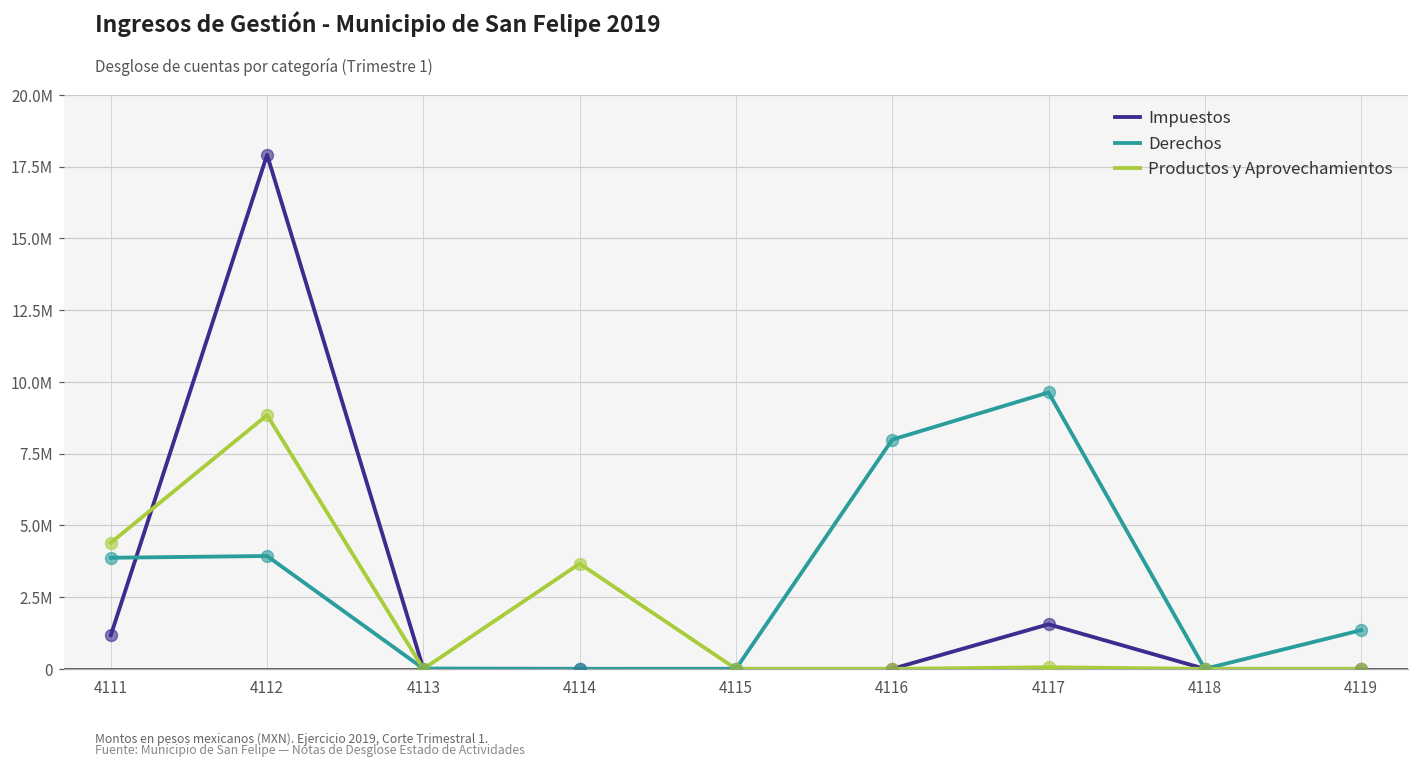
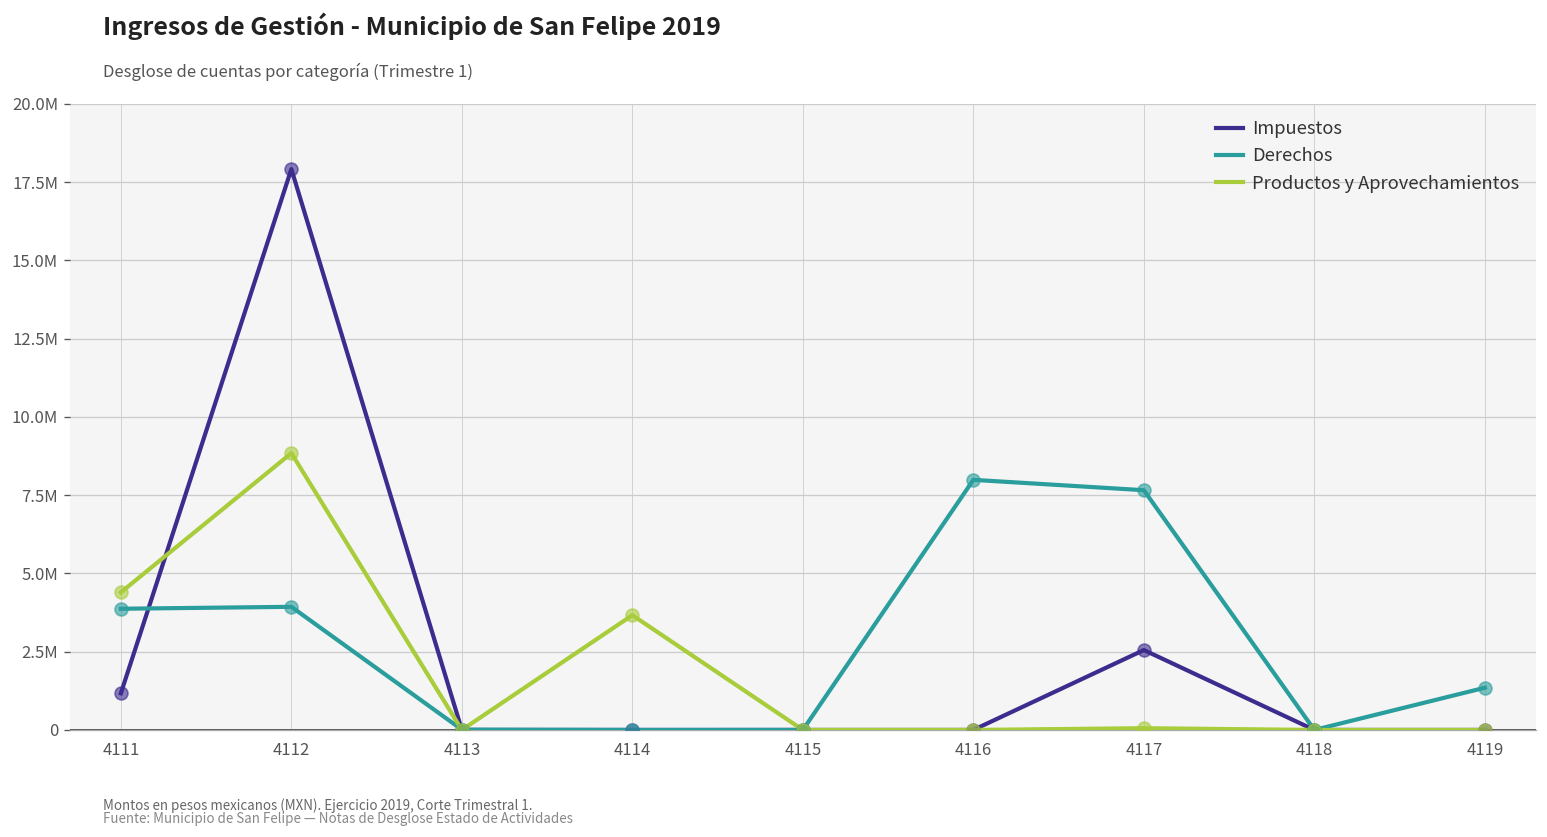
Impuestos, 4117: 1600000 -> 2600000
Derechos, 4117: 9600000 -> 7700000
